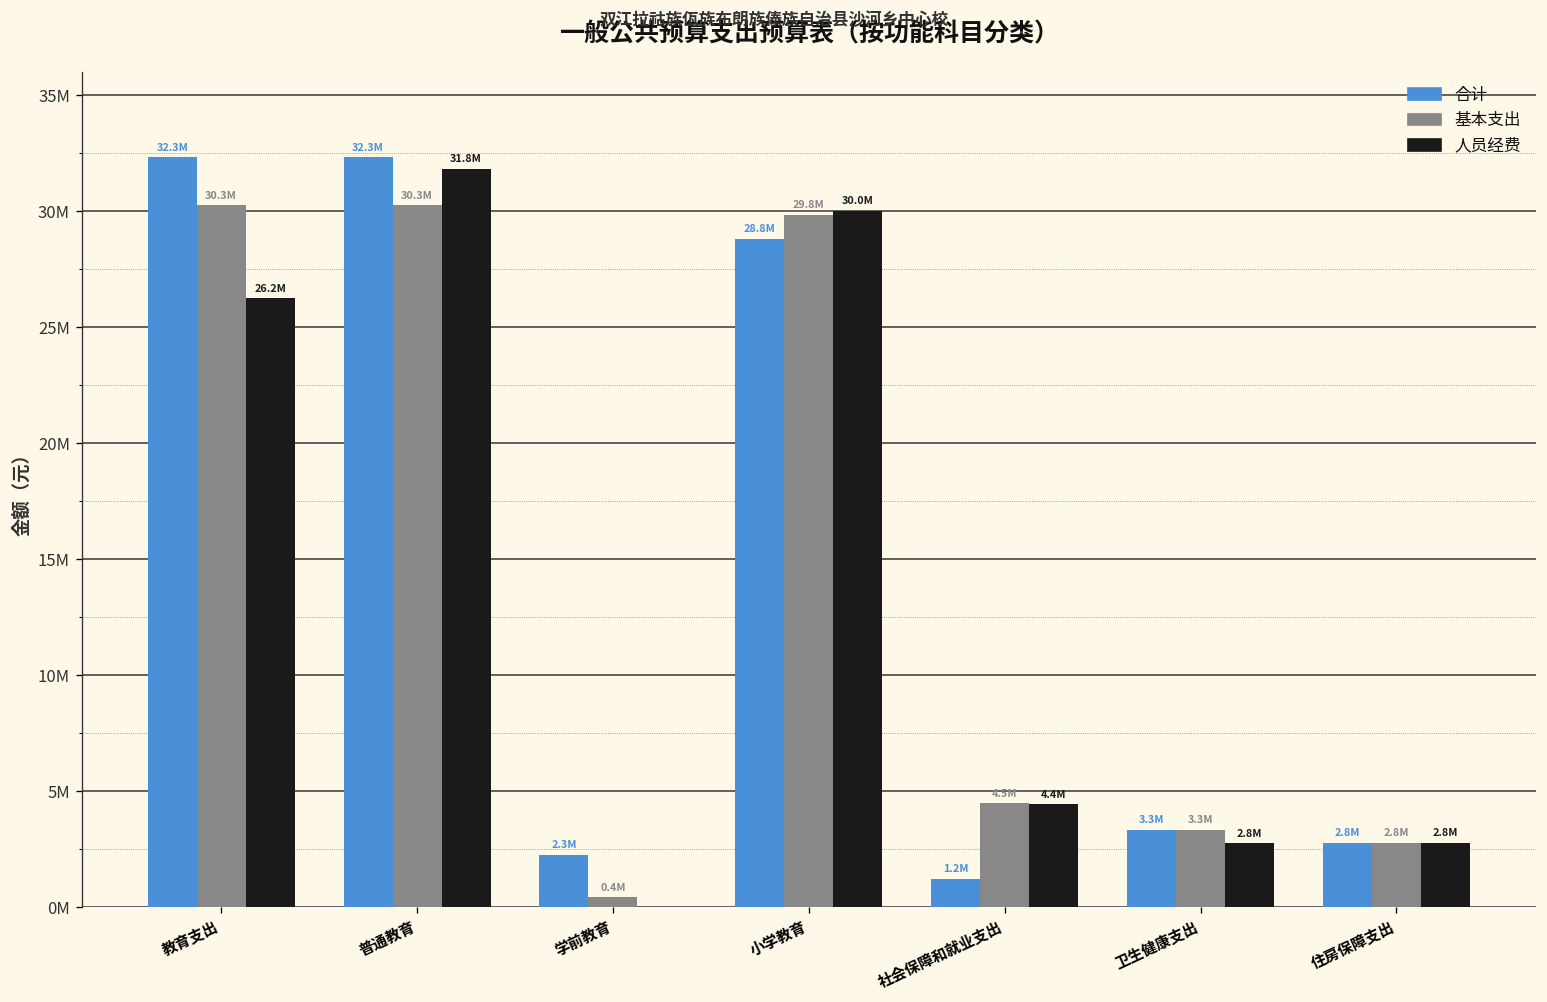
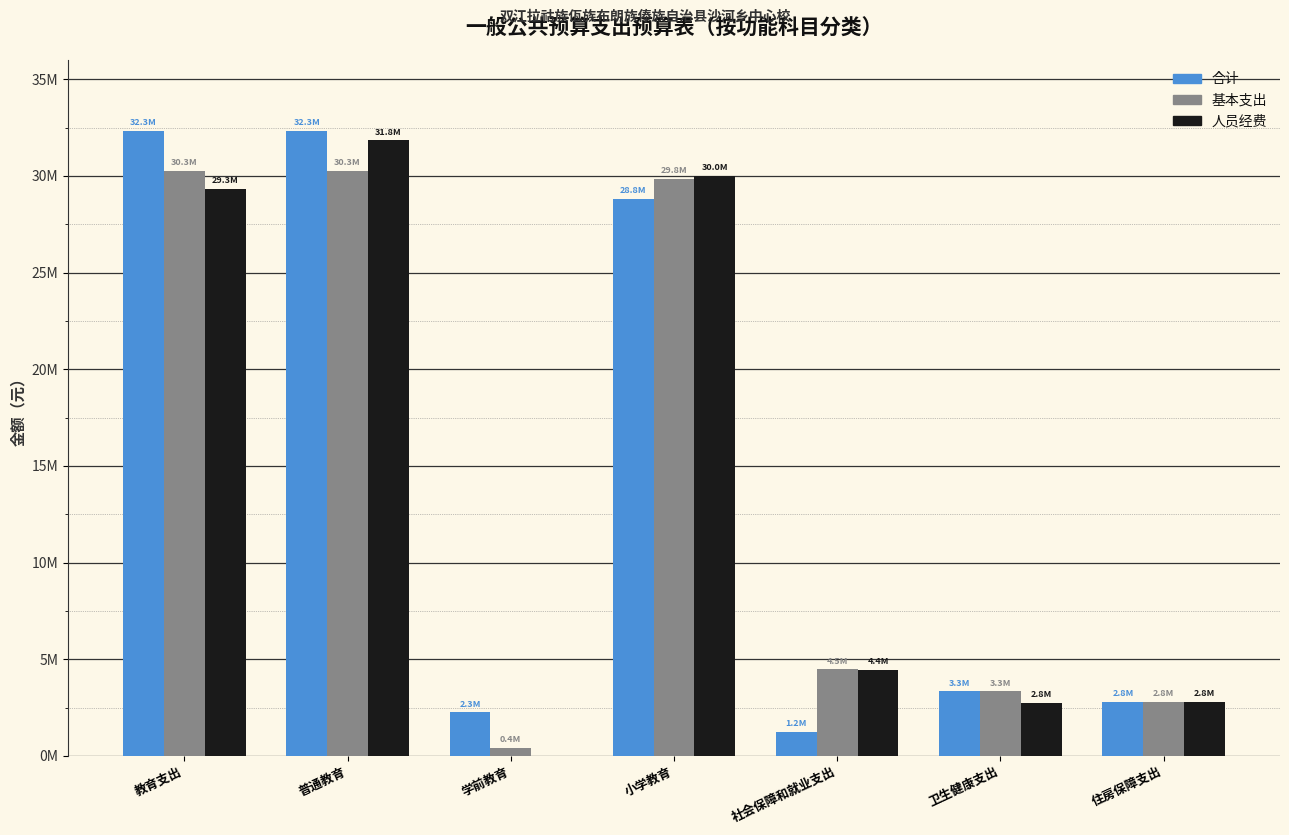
人员经费, 教育支出: 26.2M -> 29.3M
